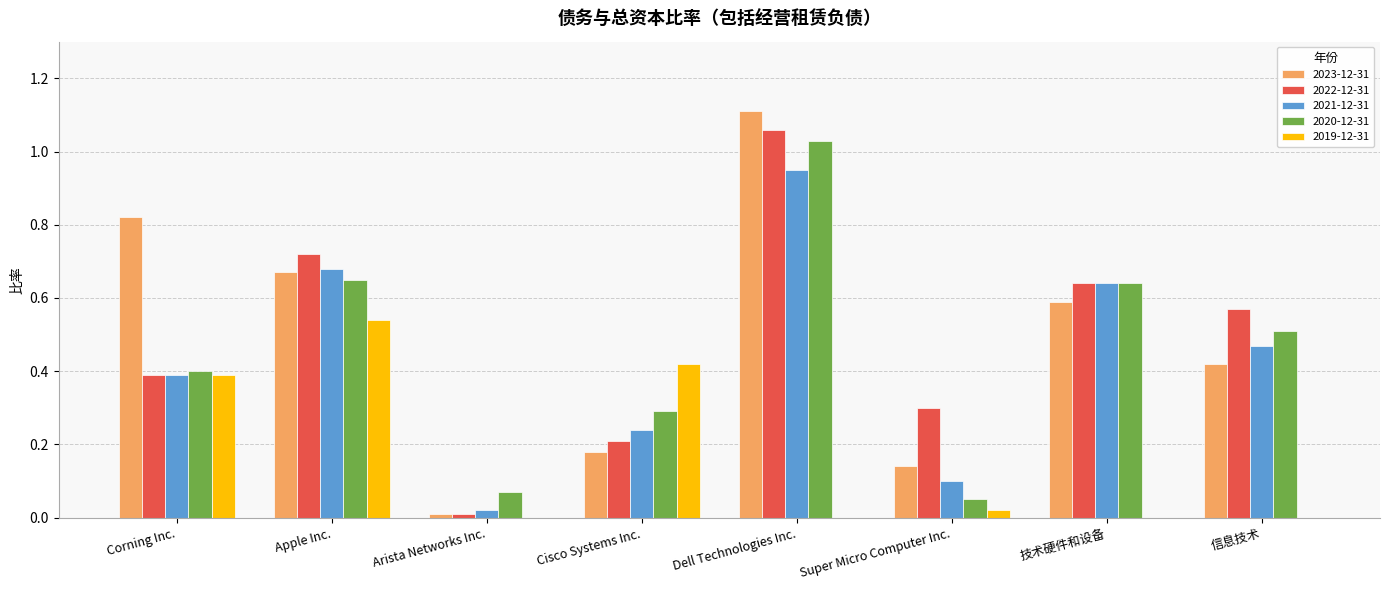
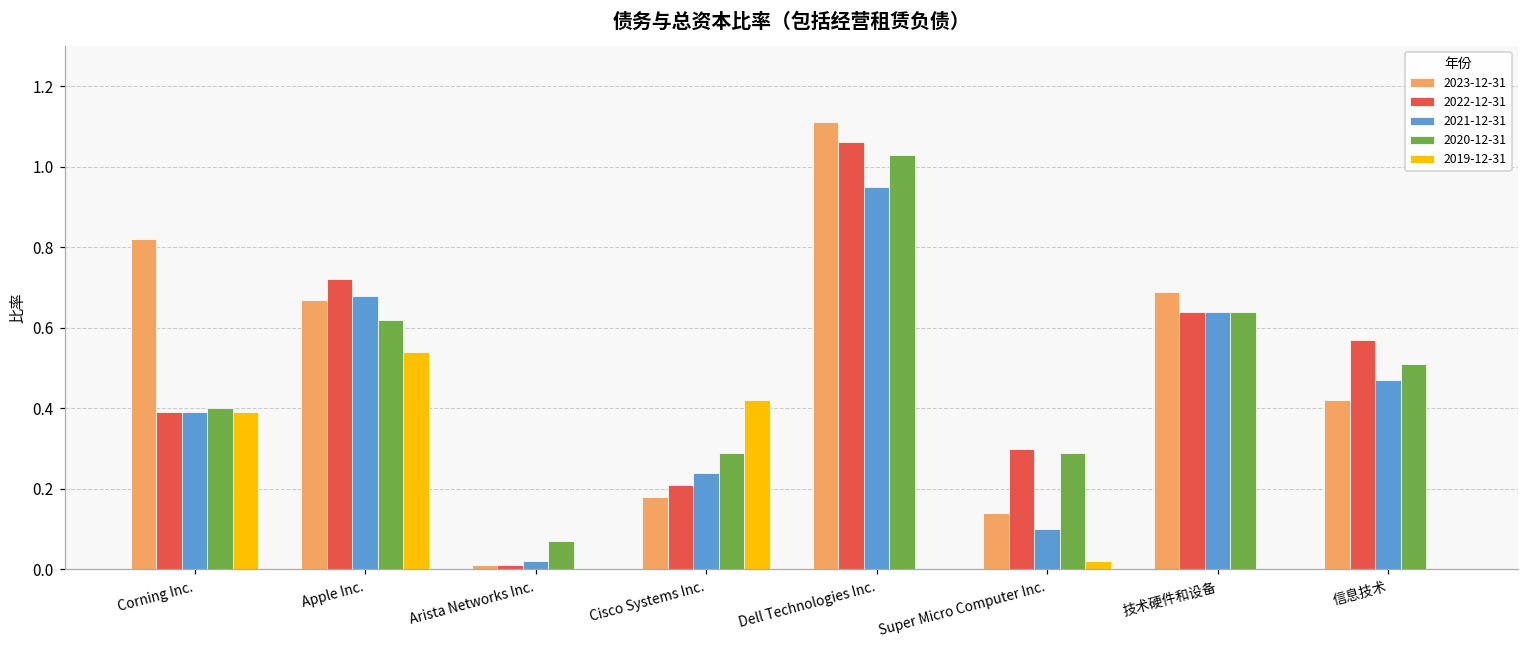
2020-12-31, Apple Inc.: 0.65 -> 0.62
2020-12-31, Super Micro Computer Inc.: 0.05 -> 0.29
2023-12-31, 技术硬件和设备: 0.59 -> 0.69
